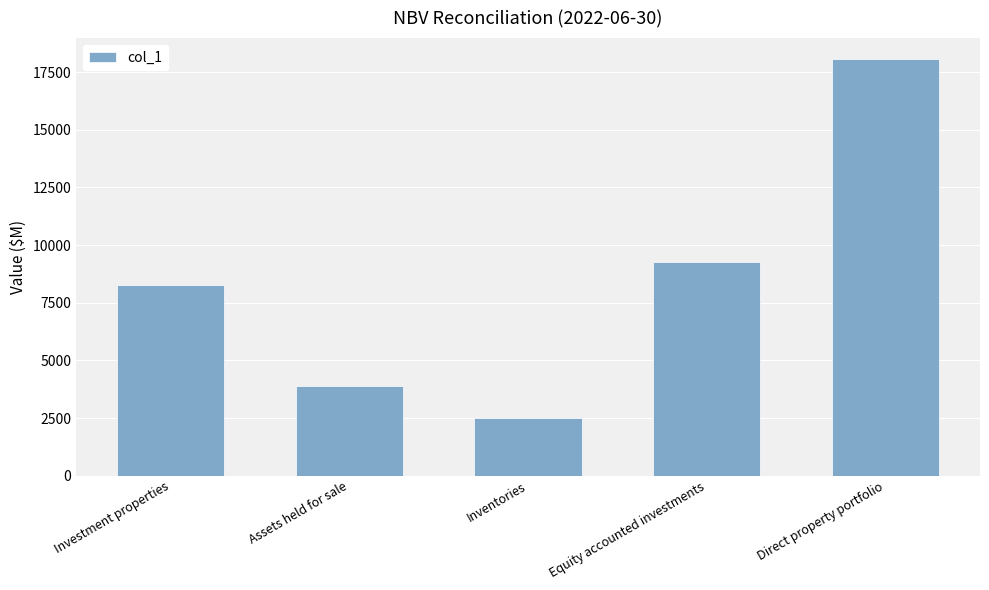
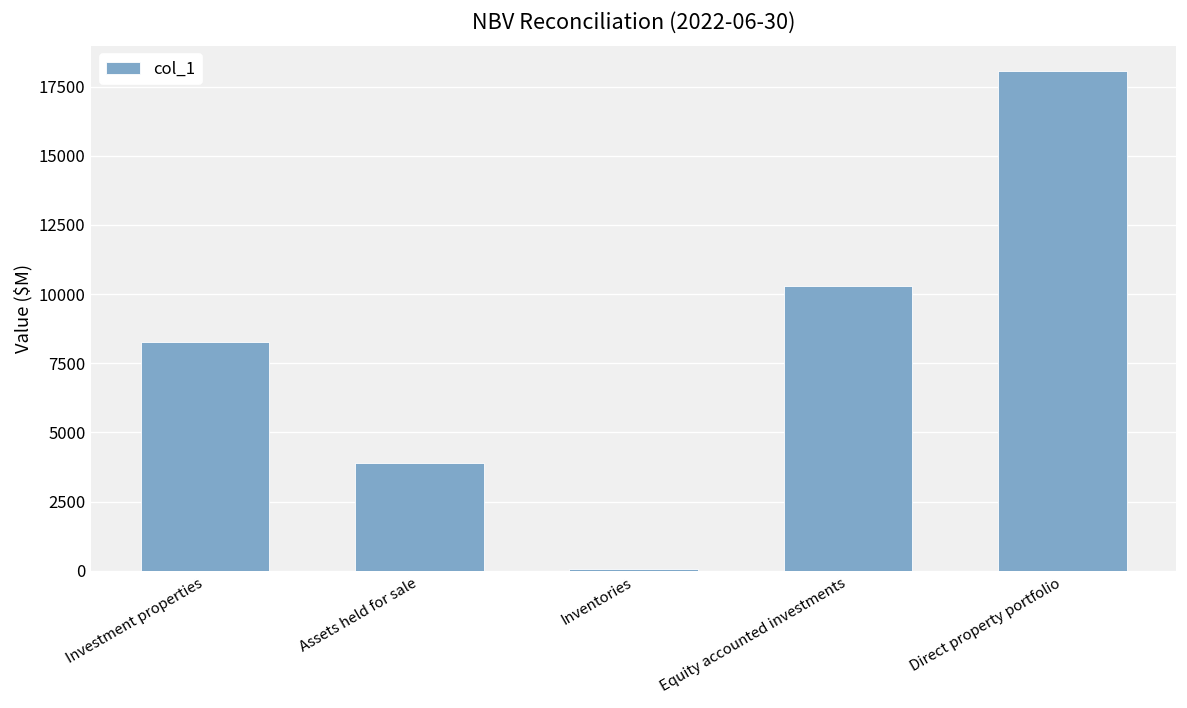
Inventories: 2500 -> 100
Equity accounted investments: 9300 -> 10300
